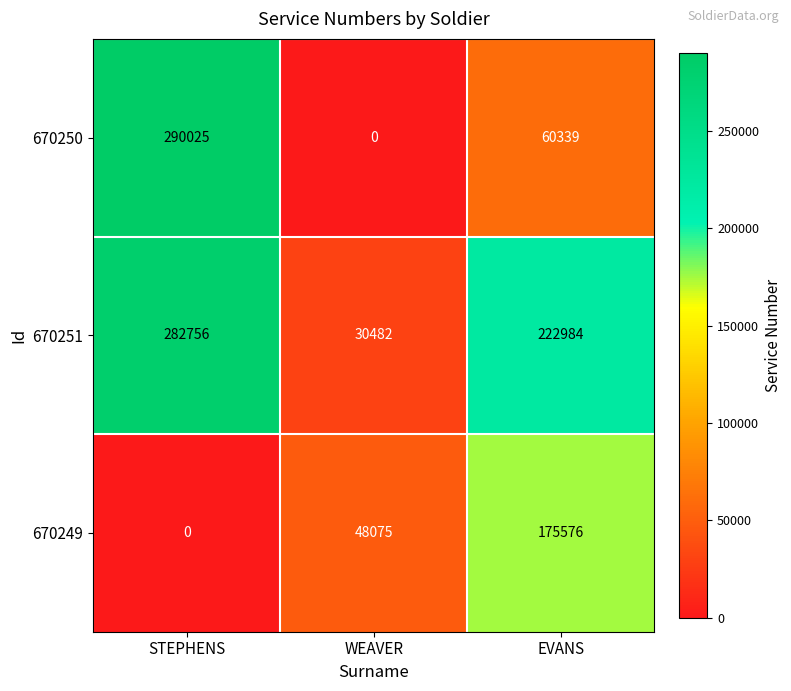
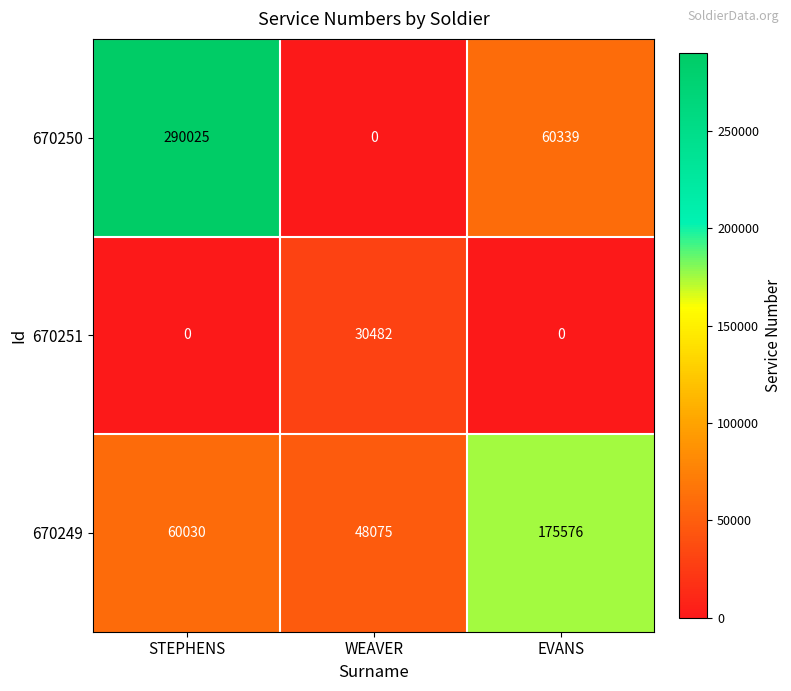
670251, STEPHENS: 282756 -> 0
670251, EVANS: 222984 -> 0
670249, STEPHENS: 0 -> 60030
